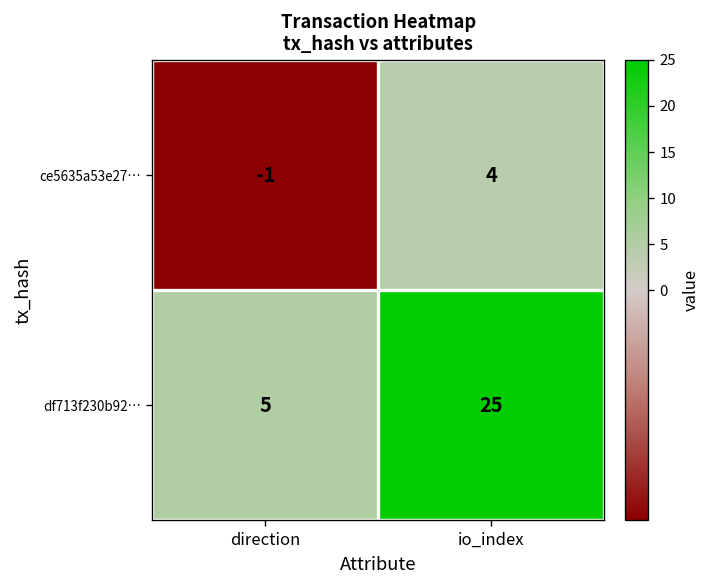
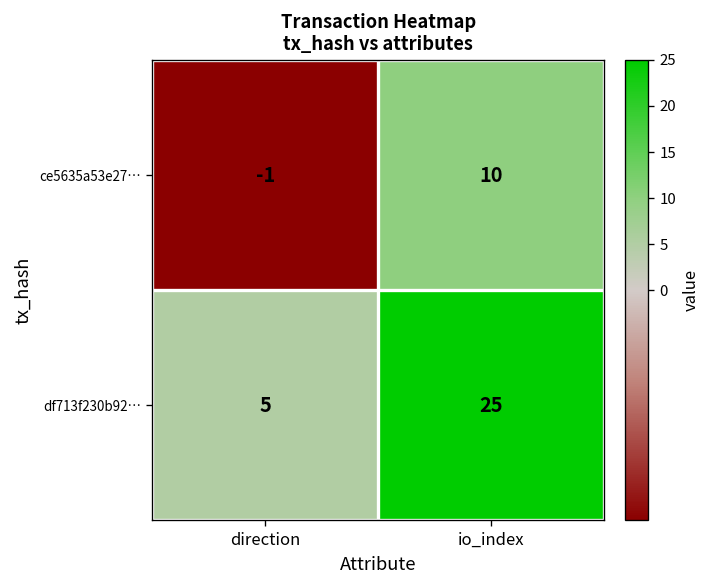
ce5635a53e27…, io_index: 4 -> 10
